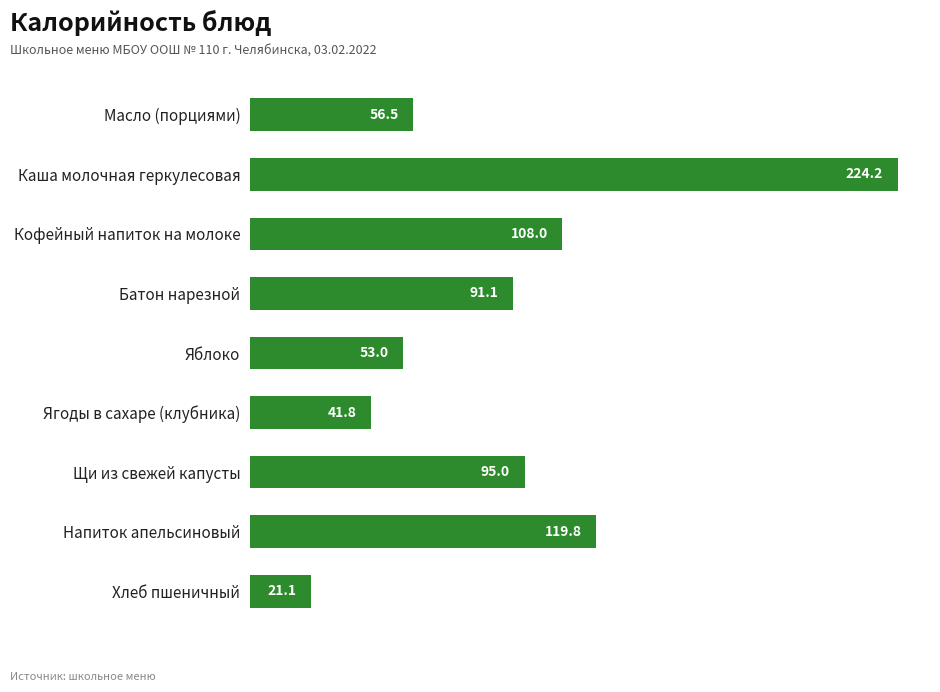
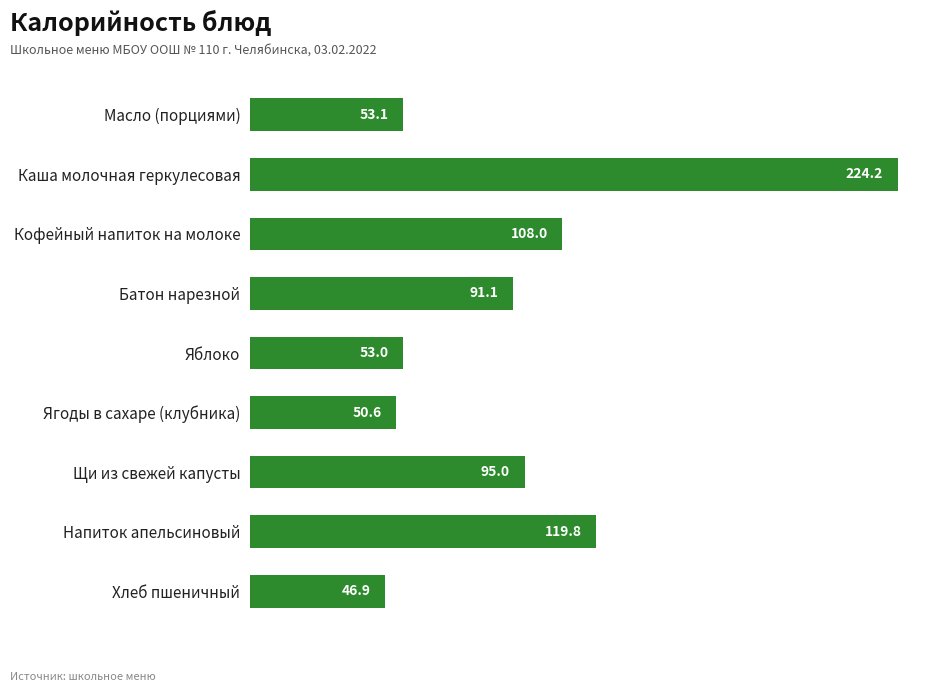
Масло (порциями): 56.5 -> 53.1
Ягоды в сахаре (клубника): 41.8 -> 50.6
Хлеб пшеничный: 21.1 -> 46.9
